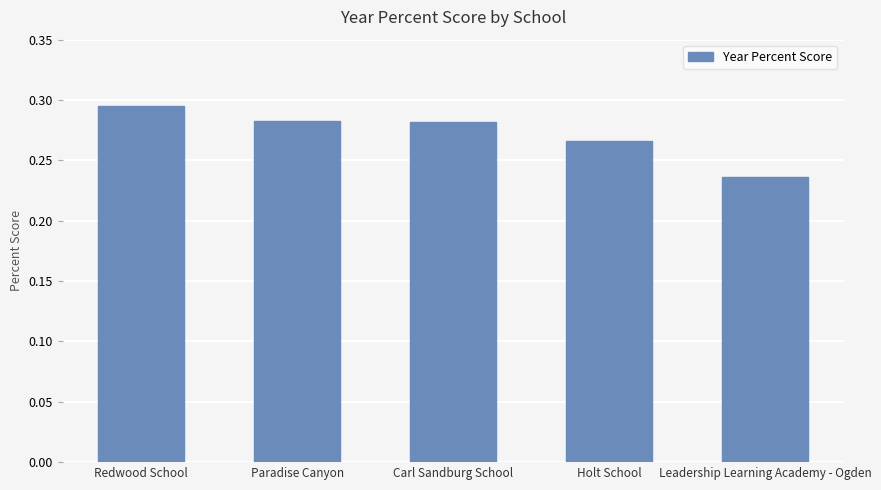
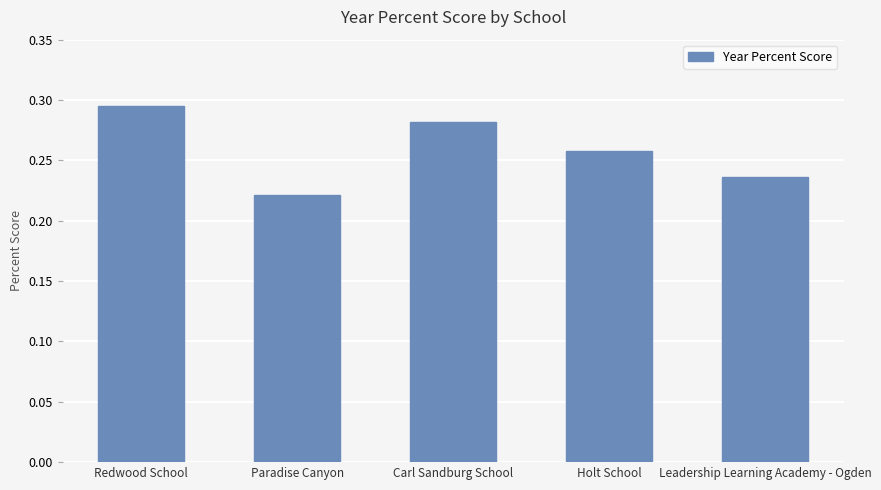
Paradise Canyon: 0.283 -> 0.221
Holt School: 0.266 -> 0.258
